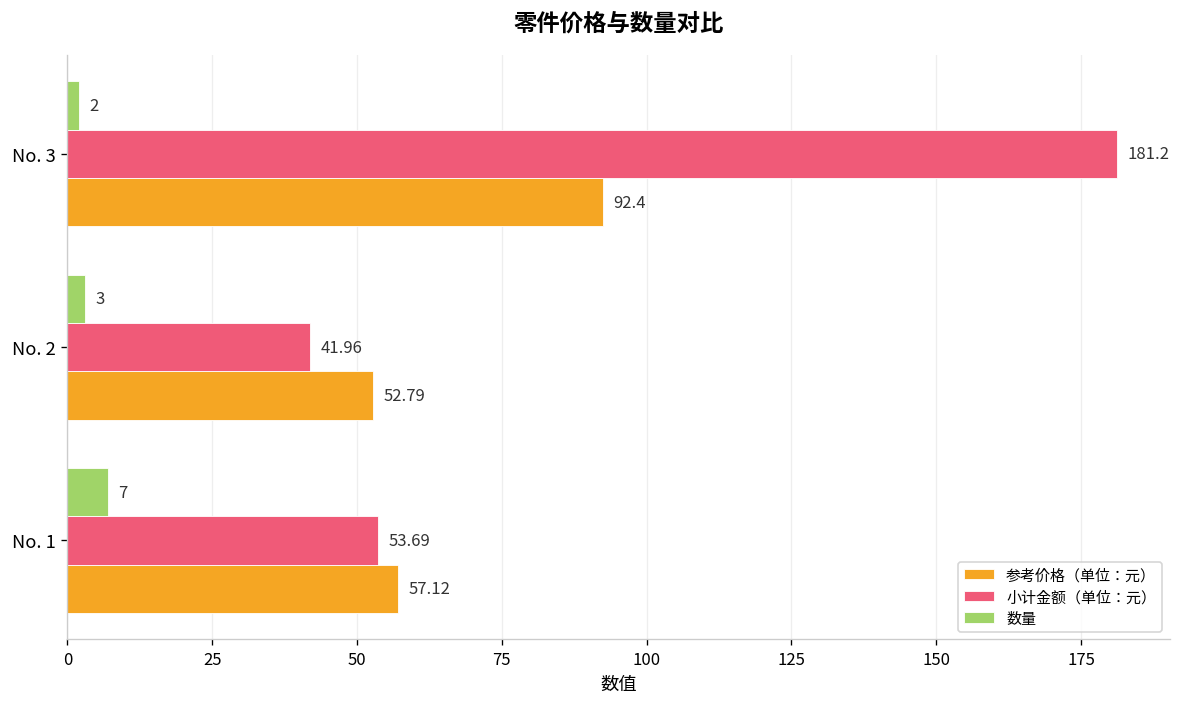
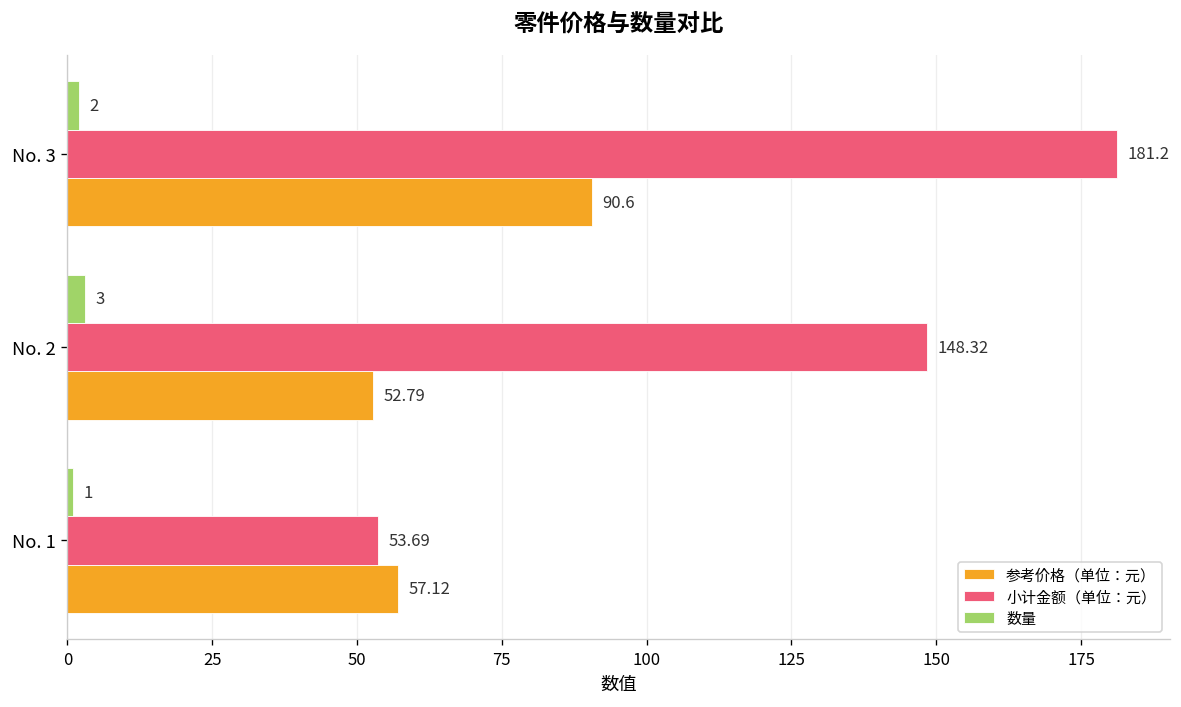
参考价格（单位：元）, No. 3: 92.4 -> 90.6
小计金额（单位：元）, No. 2: 41.96 -> 148.32
数量, No. 1: 7 -> 1
